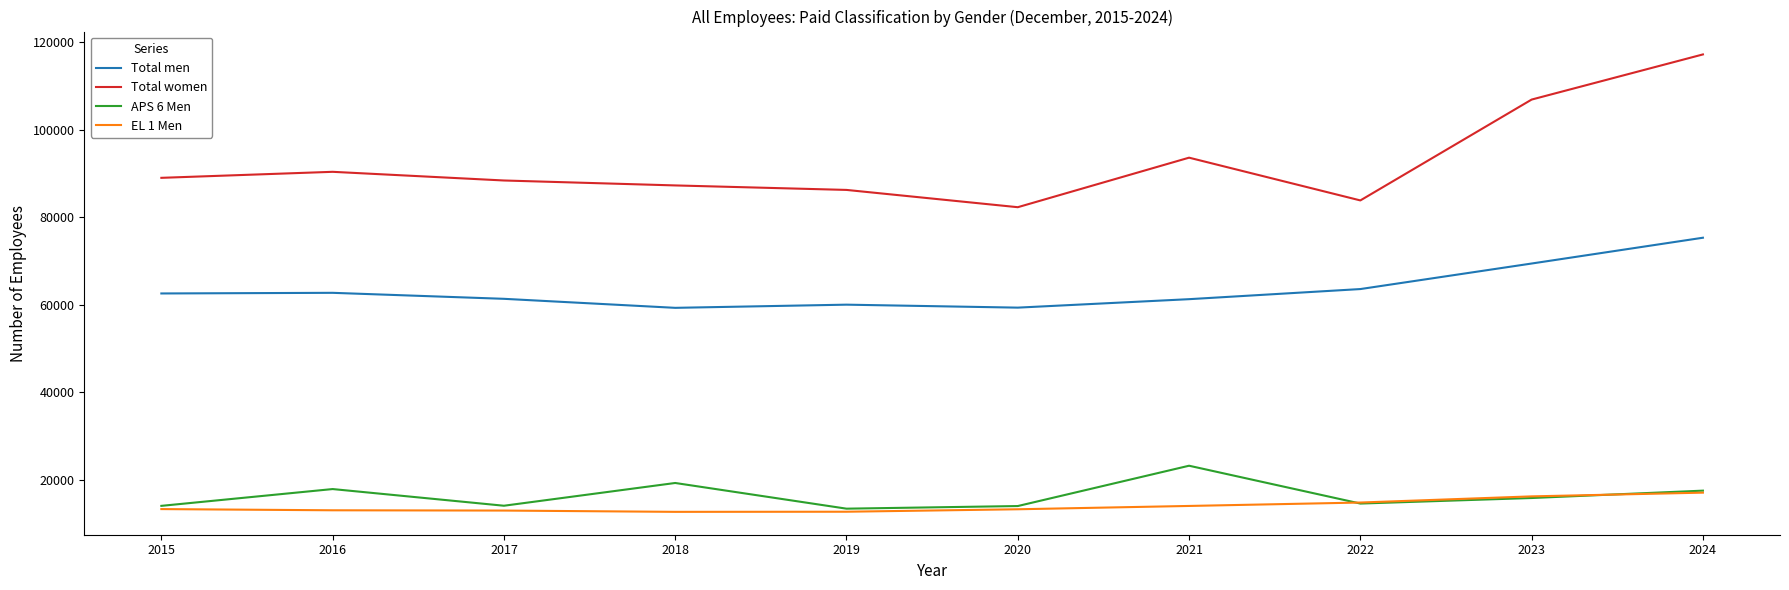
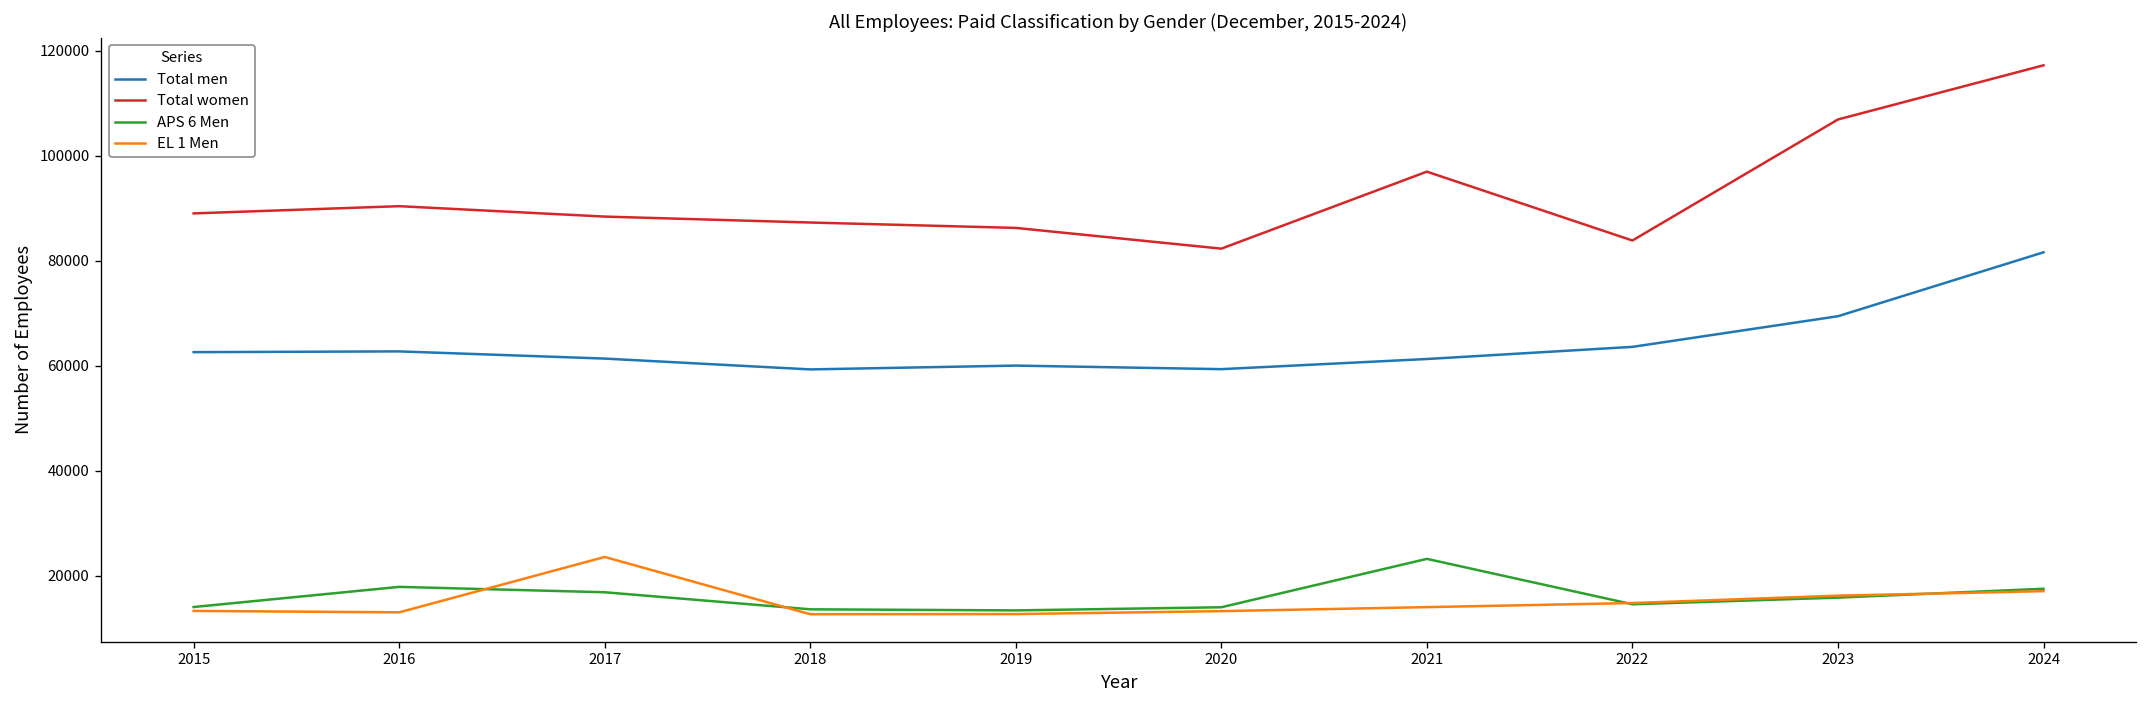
APS 6 Men, 2017: 14000 -> 17000
EL 1 Men, 2017: 13000 -> 24000
APS 6 Men, 2018: 19000 -> 14000
Total women, 2021: 94000 -> 97000
Total men, 2024: 75000 -> 82000
